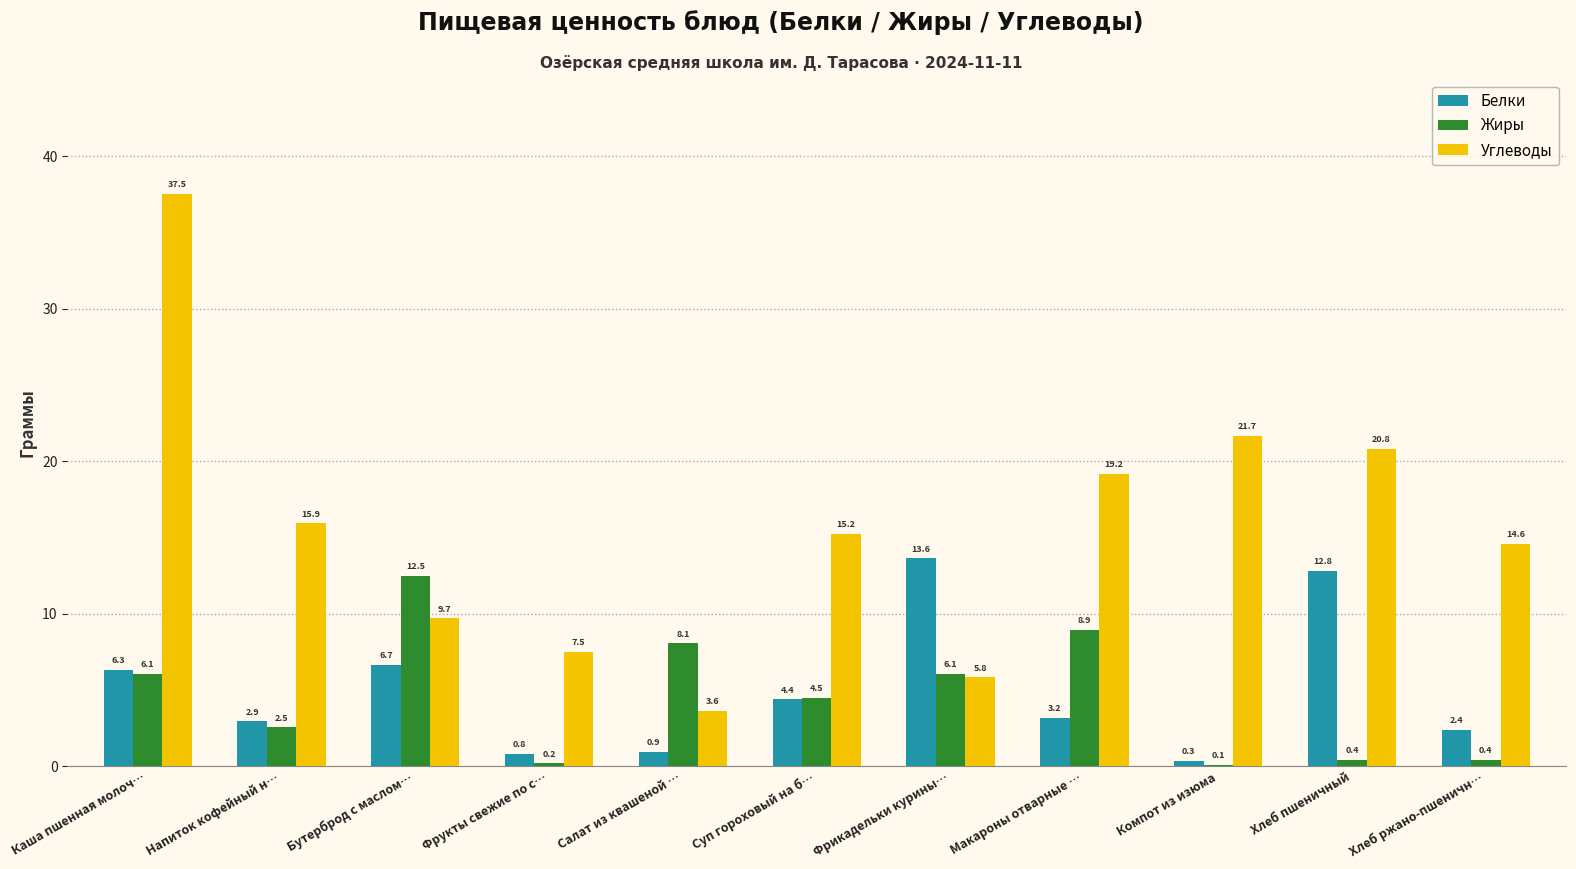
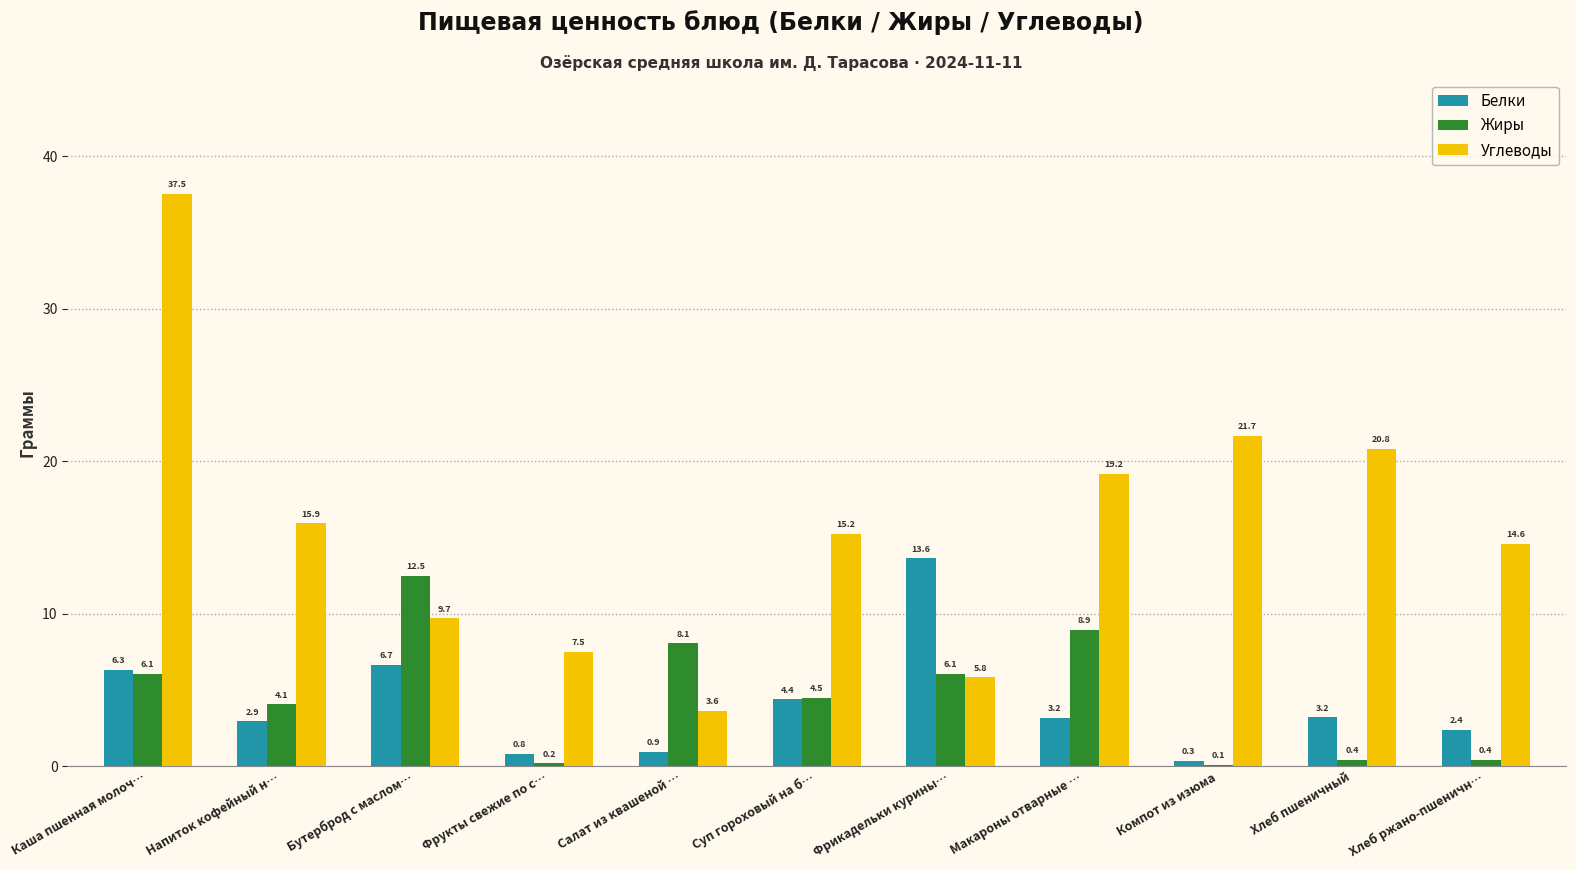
Жиры, Напиток кофейный н…: 2.5 -> 4.1
Белки, Хлеб пшеничный: 12.8 -> 3.2
